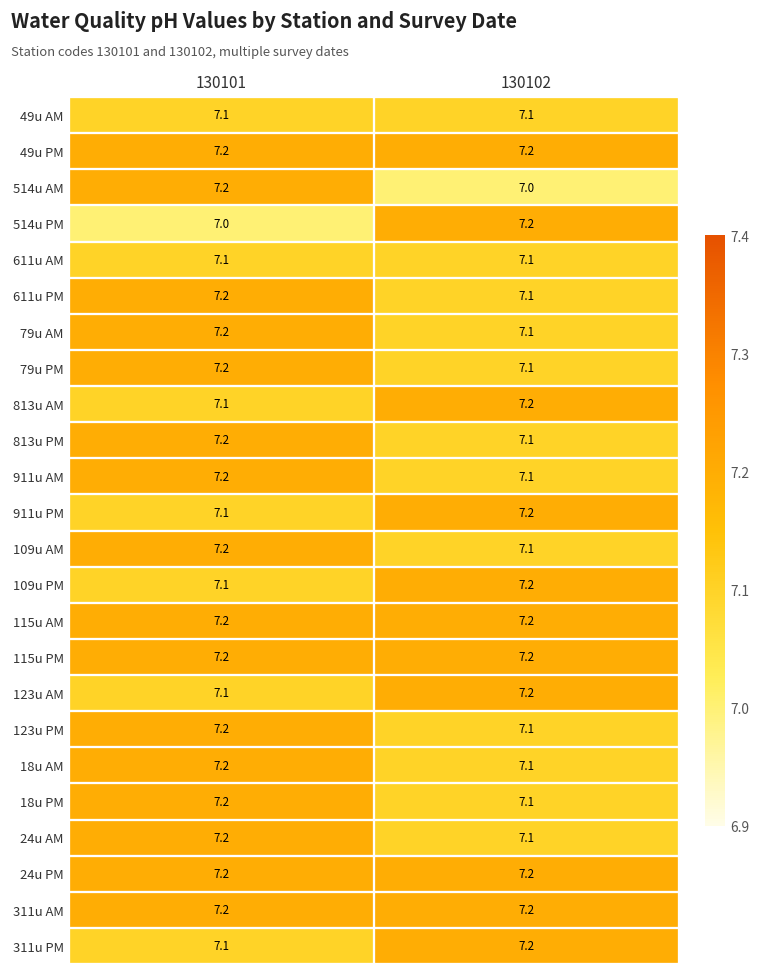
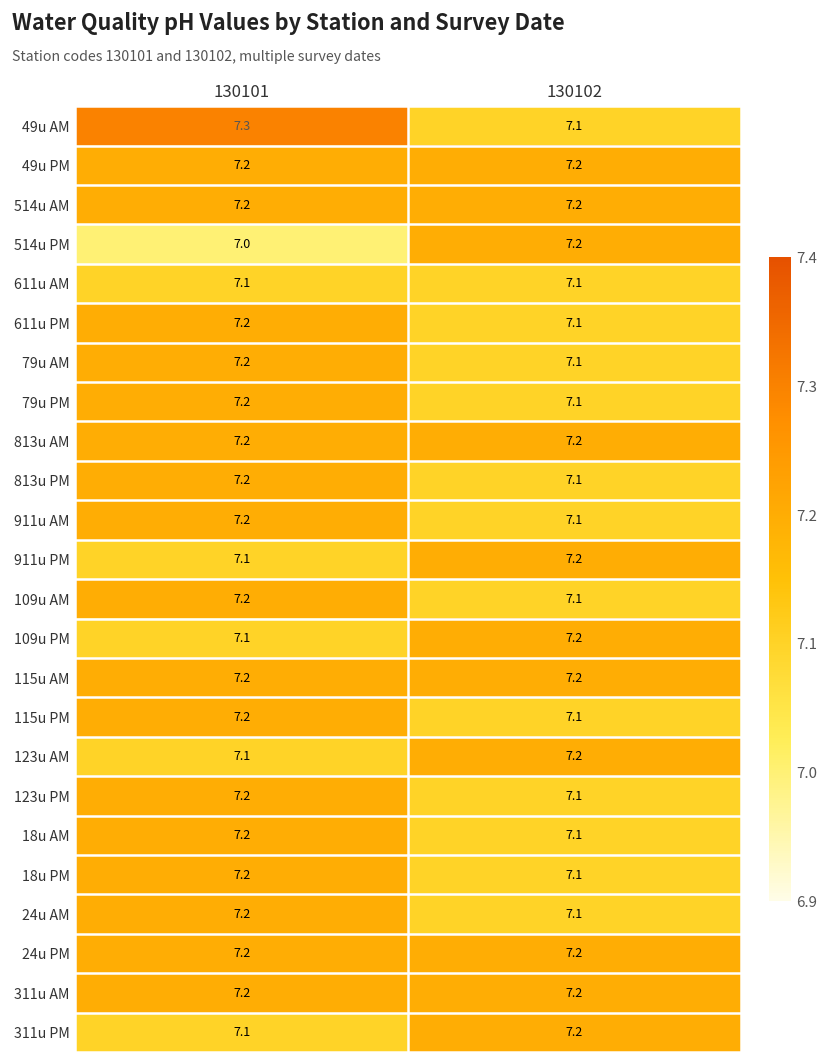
49u AM, 130101: 7.1 -> 7.3
514u AM, 130102: 7.0 -> 7.2
813u AM, 130101: 7.1 -> 7.2
115u PM, 130102: 7.2 -> 7.1
